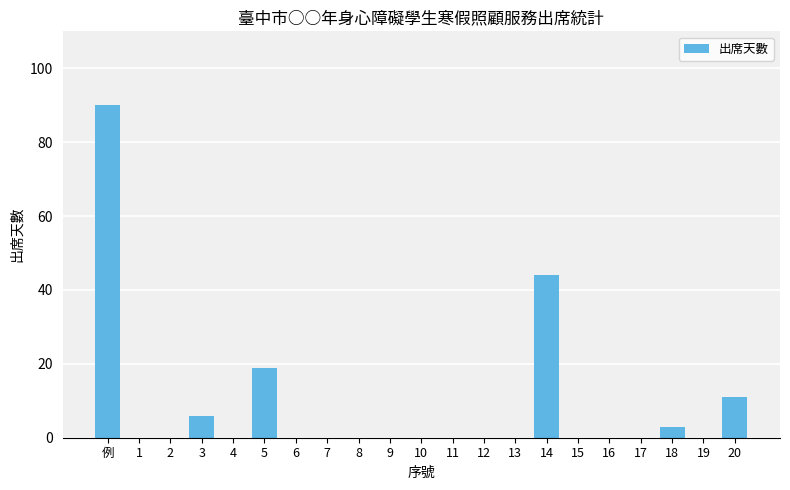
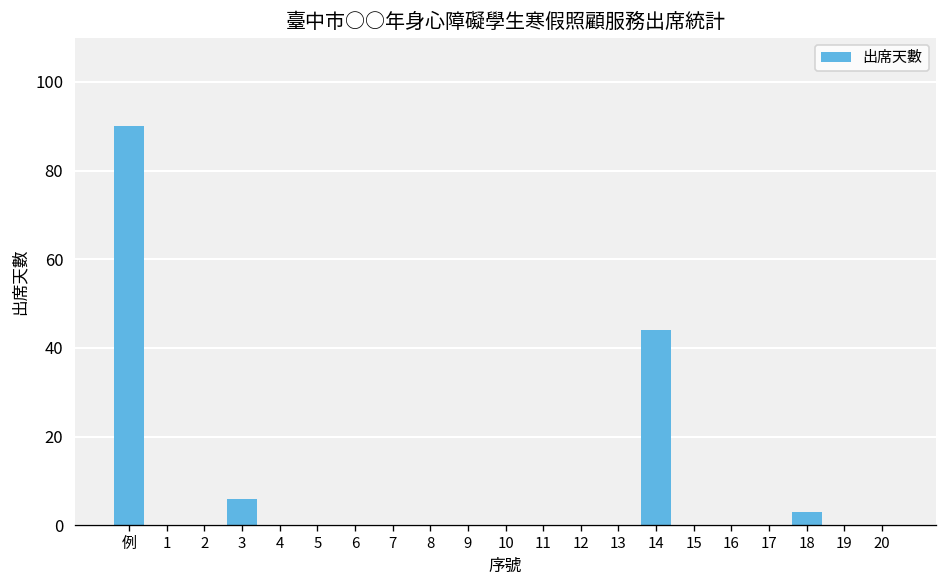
5: 19 -> 0
20: 11 -> 0
